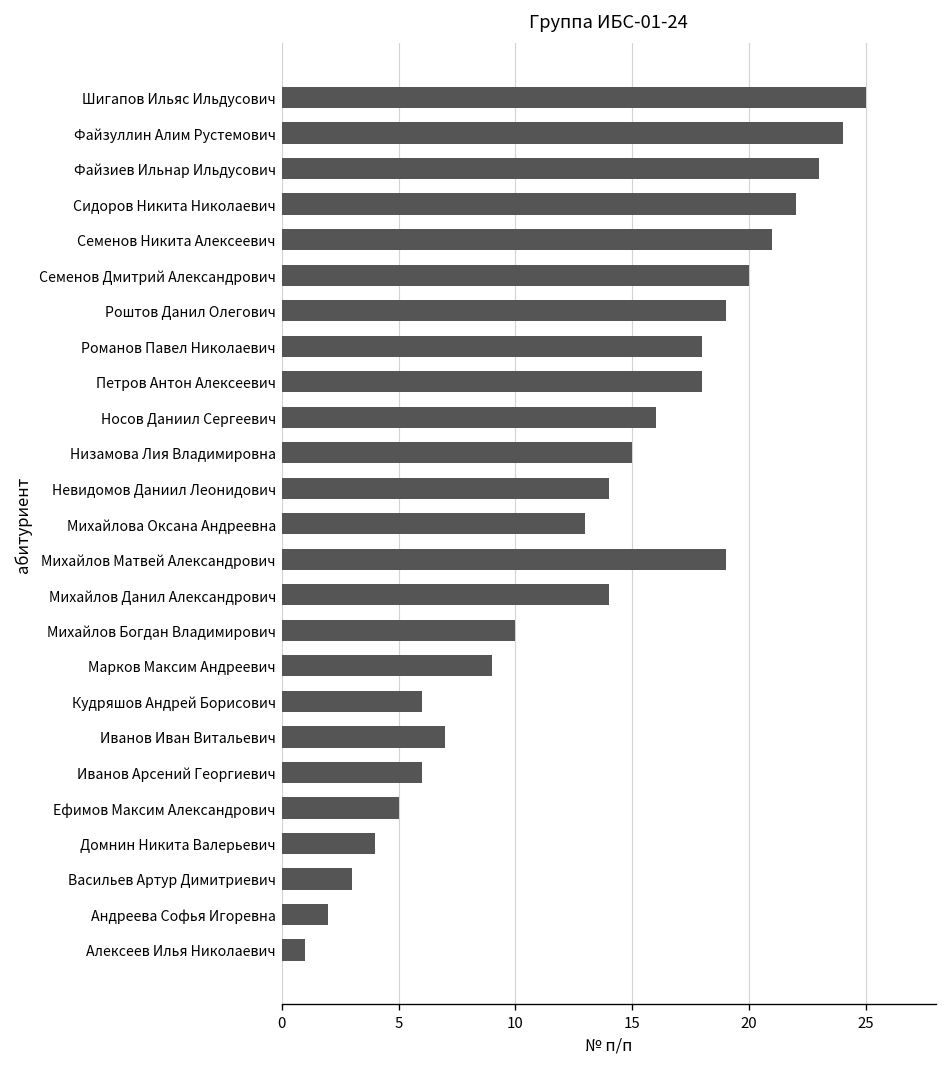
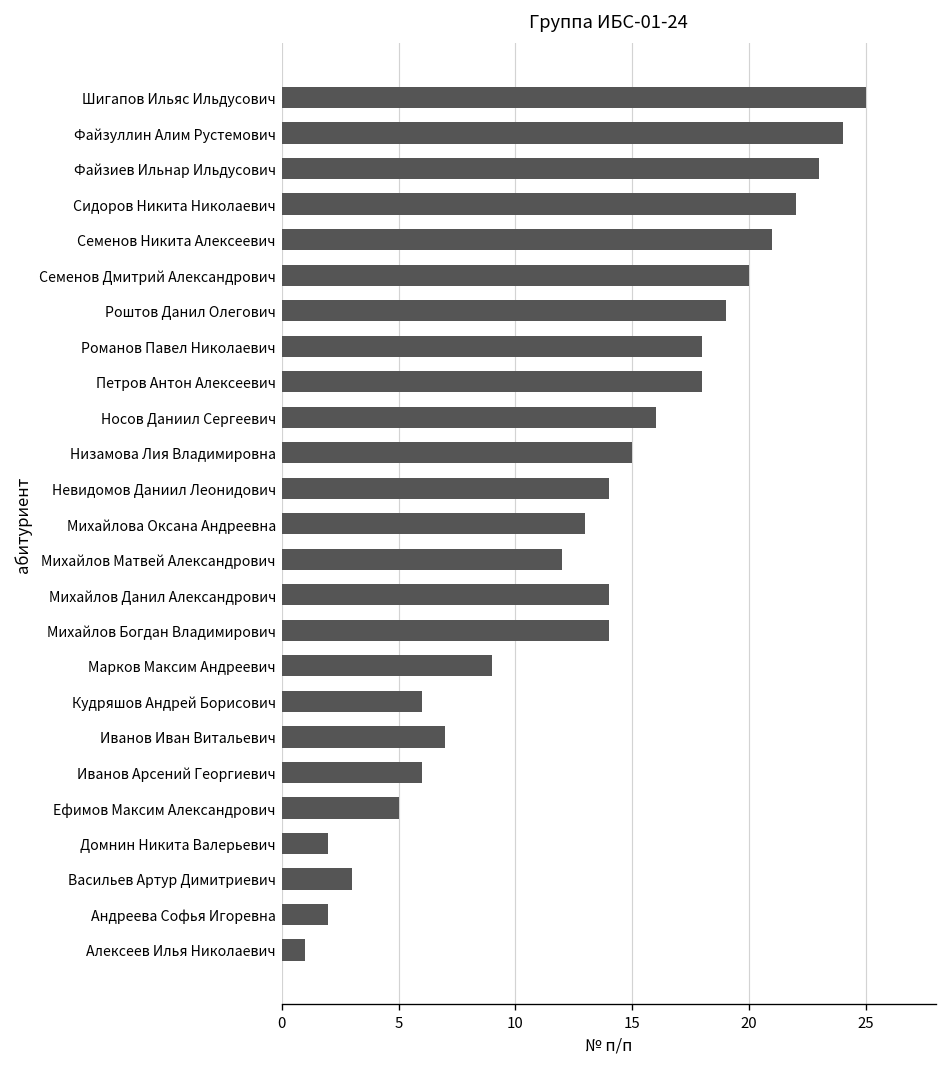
Михайлов Матвей Александрович: 19 -> 12
Михайлов Богдан Владимирович: 10 -> 14
Домнин Никита Валерьевич: 4 -> 2
